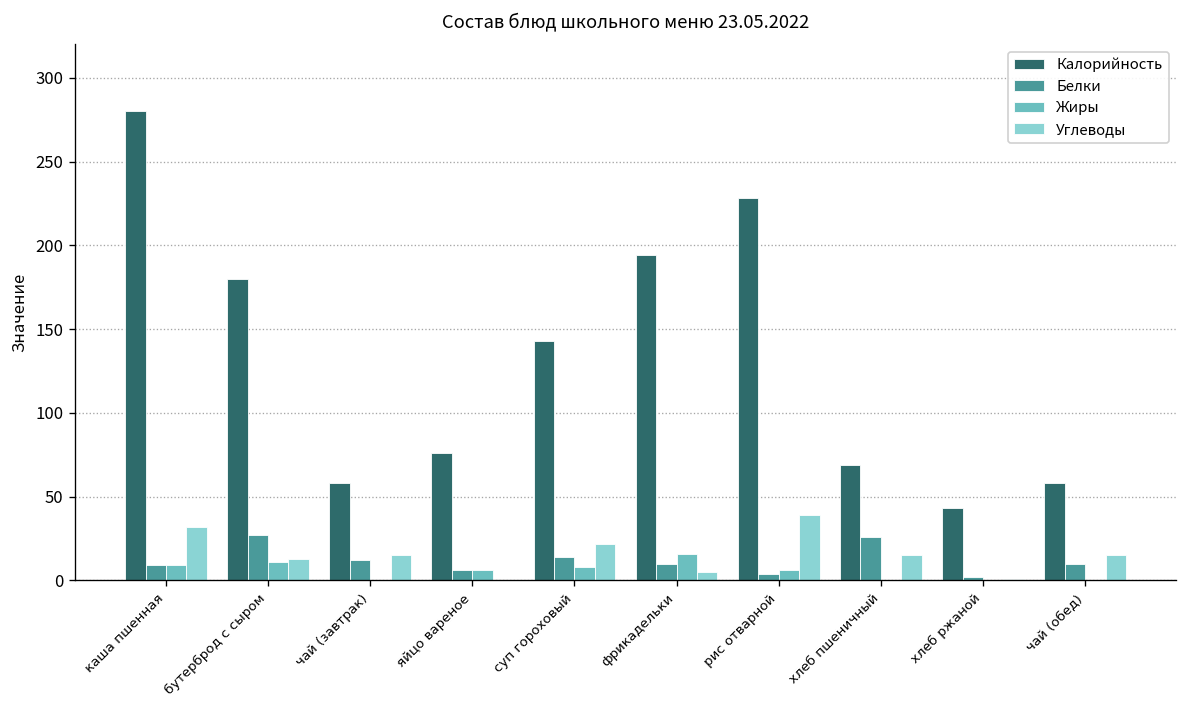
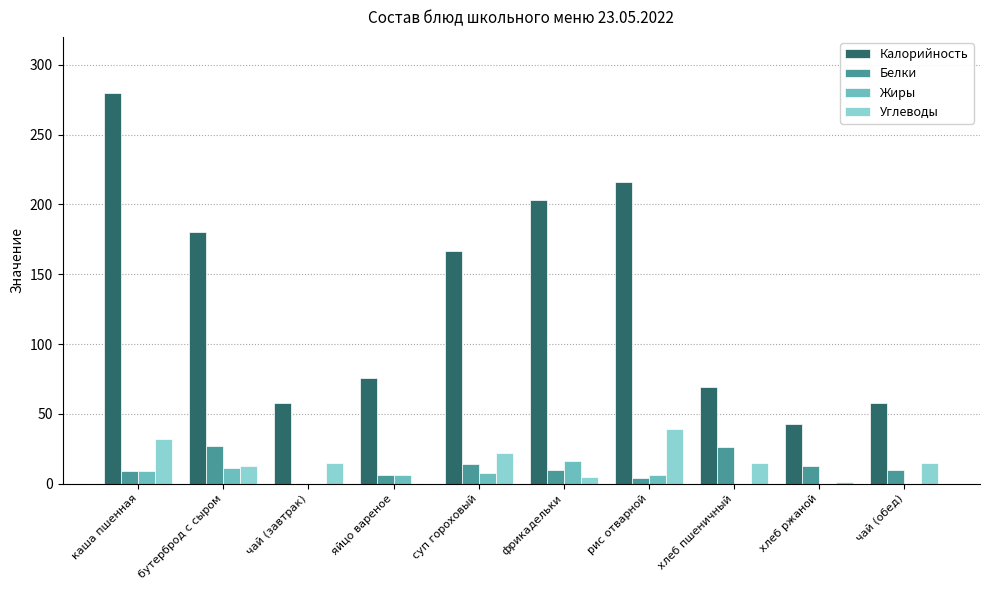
Белки, чай (завтрак): 12 -> 0
Калорийность, суп гороховый: 143 -> 167
Калорийность, фрикадельки: 194 -> 203
Калорийность, рис отварной: 228 -> 216
Белки, хлеб ржаной: 2 -> 13
